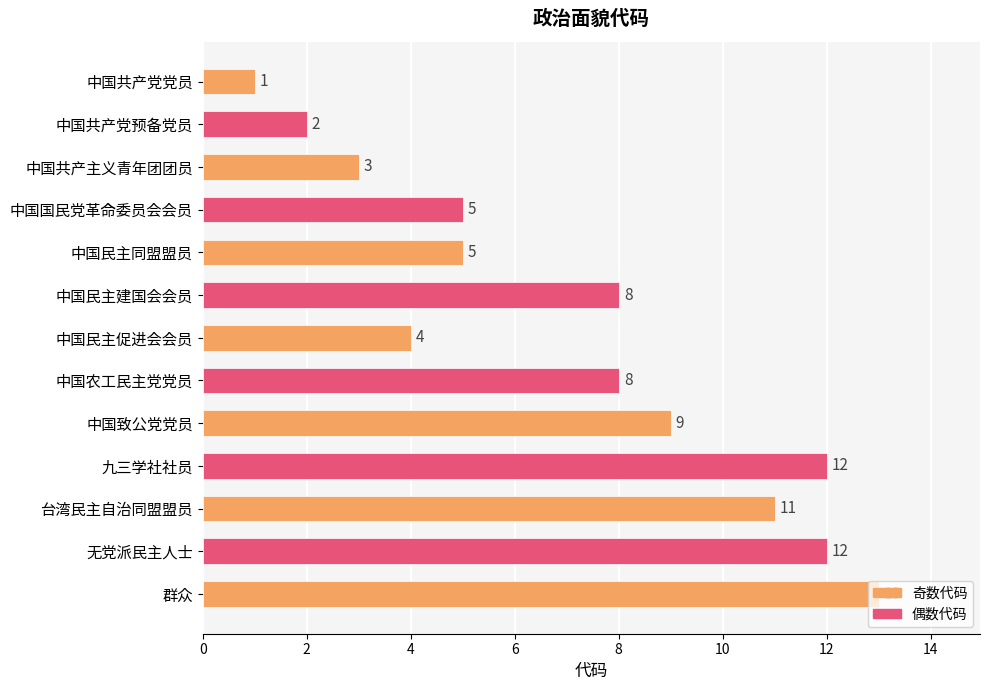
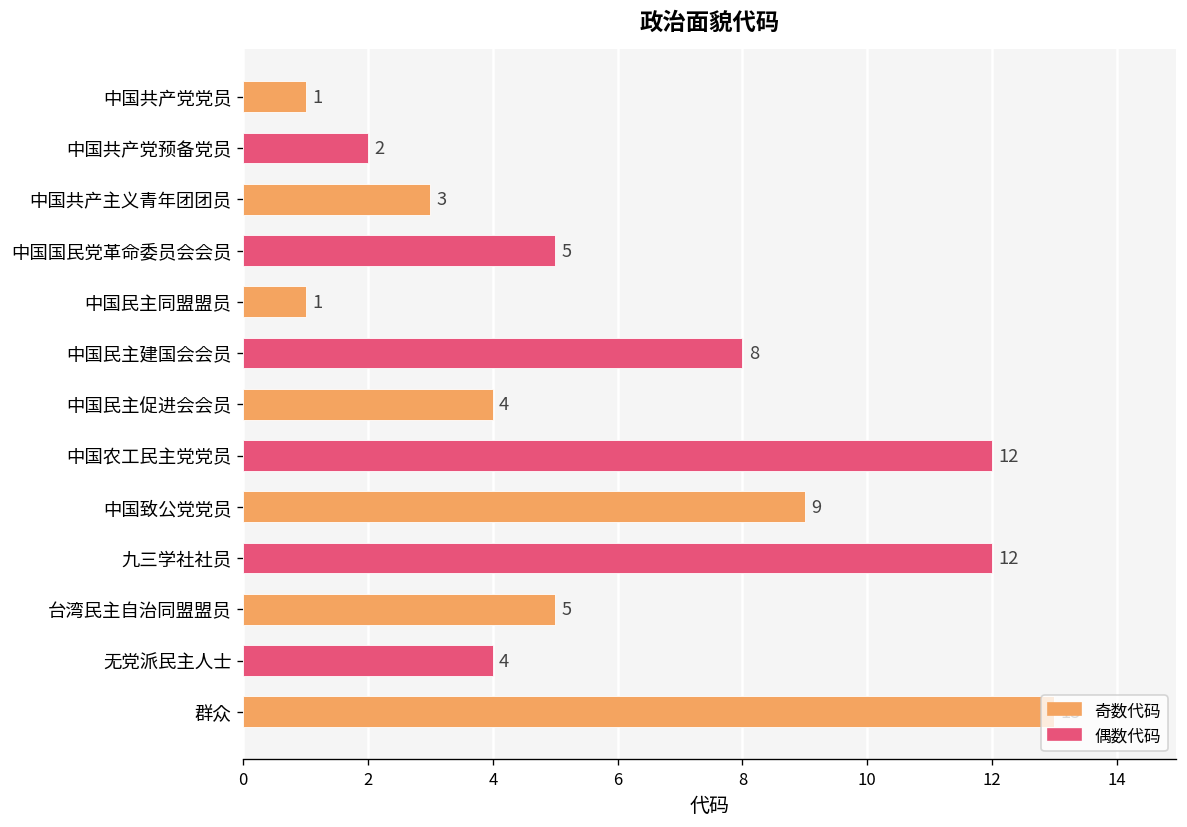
中国民主同盟盟员: 5 -> 1
中国农工民主党党员: 8 -> 12
台湾民主自治同盟盟员: 11 -> 5
无党派民主人士: 12 -> 4
